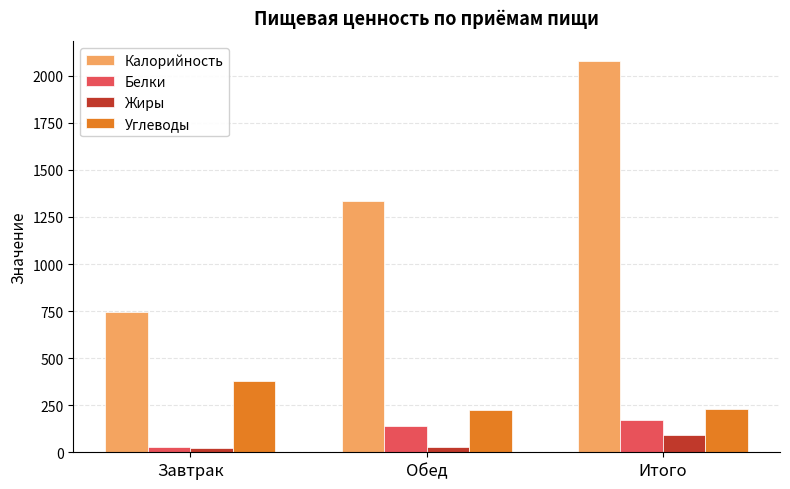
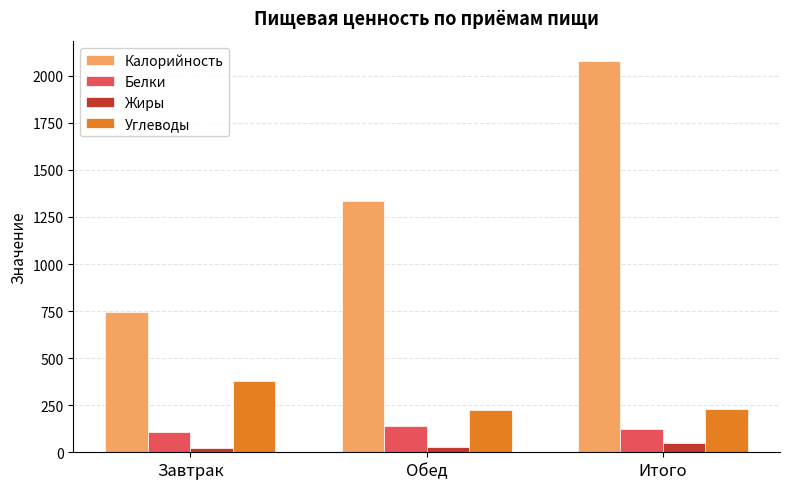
Белки, Завтрак: 30 -> 110
Белки, Итого: 170 -> 130
Жиры, Итого: 90 -> 50
